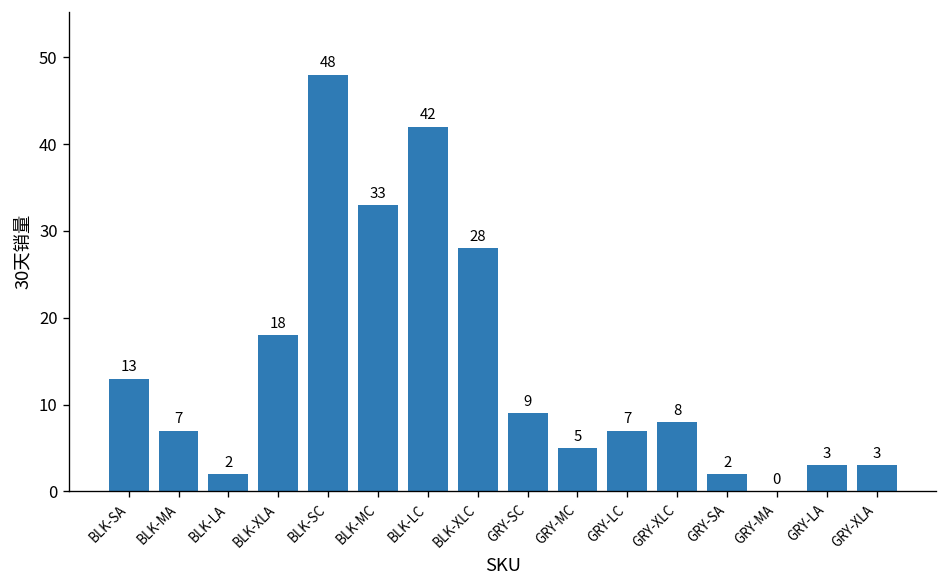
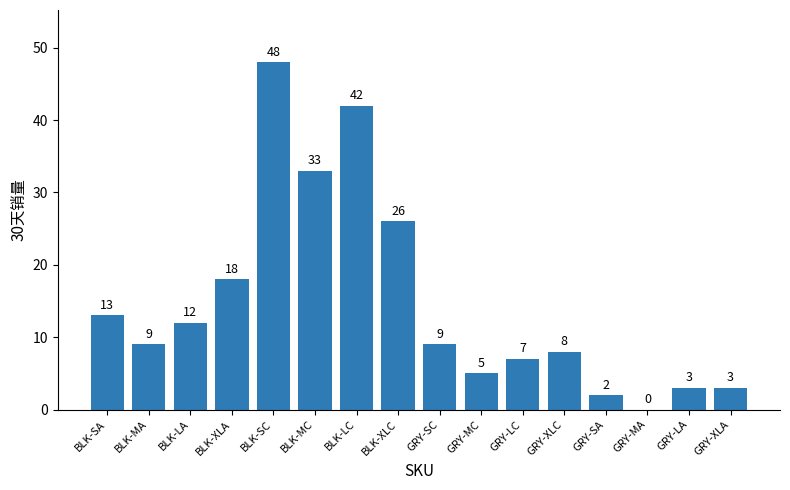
BLK-MA: 7 -> 9
BLK-LA: 2 -> 12
BLK-XLC: 28 -> 26
